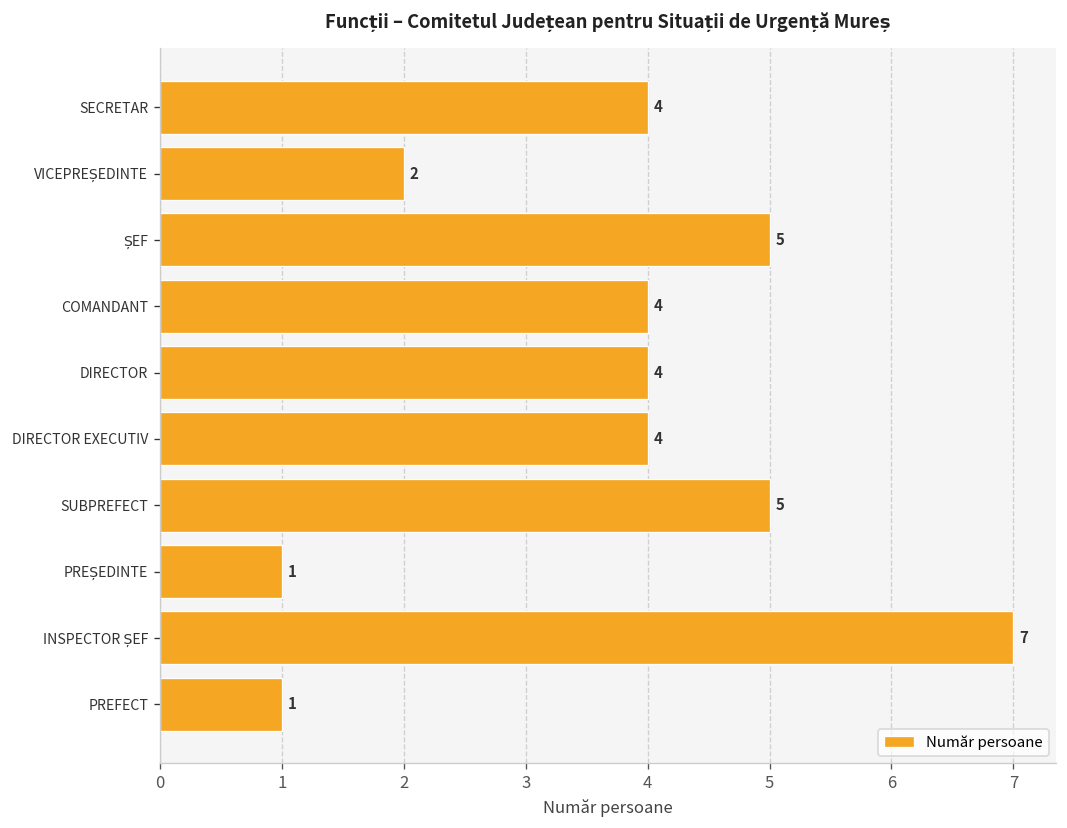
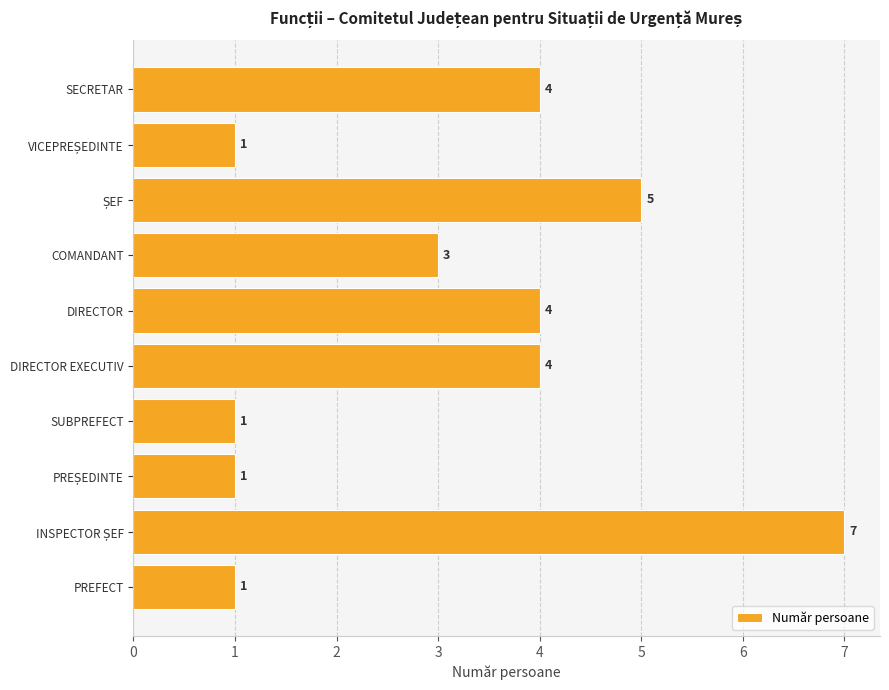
VICEPREȘEDINTE: 2 -> 1
COMANDANT: 4 -> 3
SUBPREFECT: 5 -> 1
